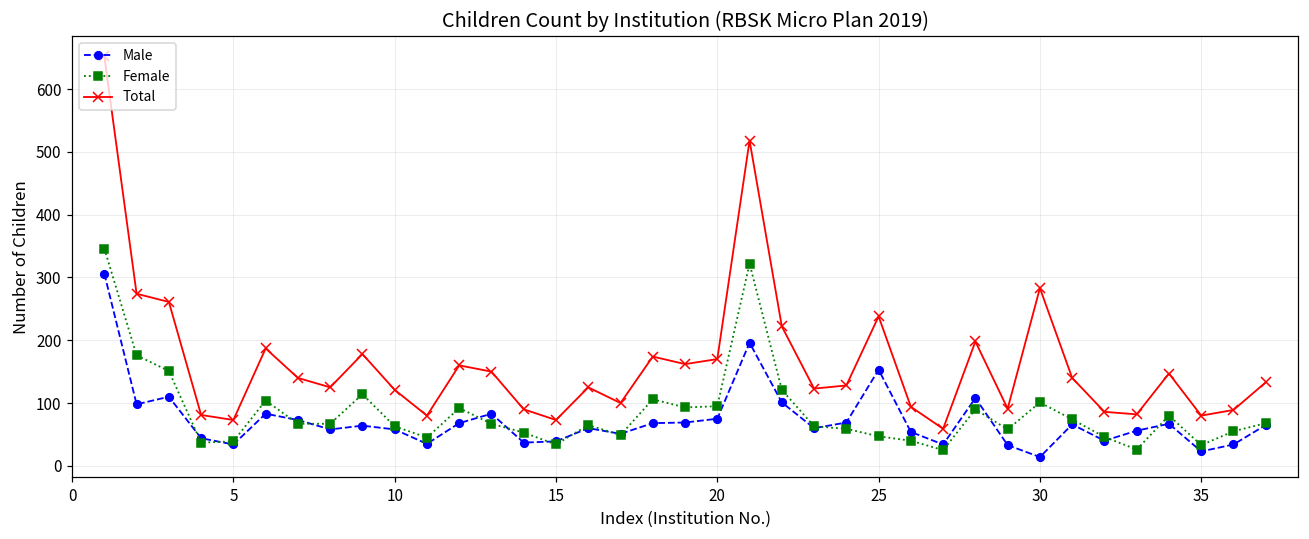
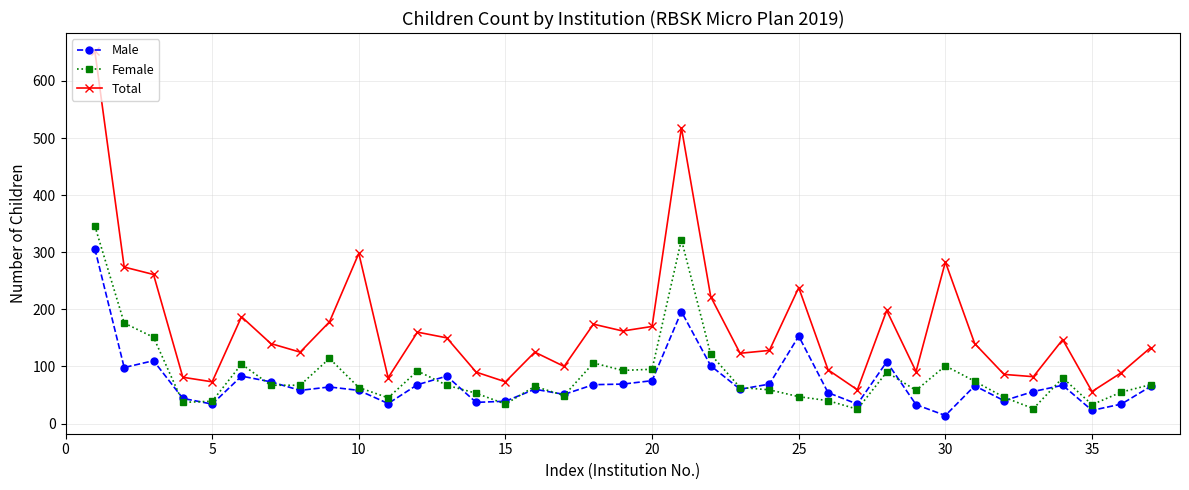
Total, 10: 120 -> 300
Total, 35: 80 -> 60
